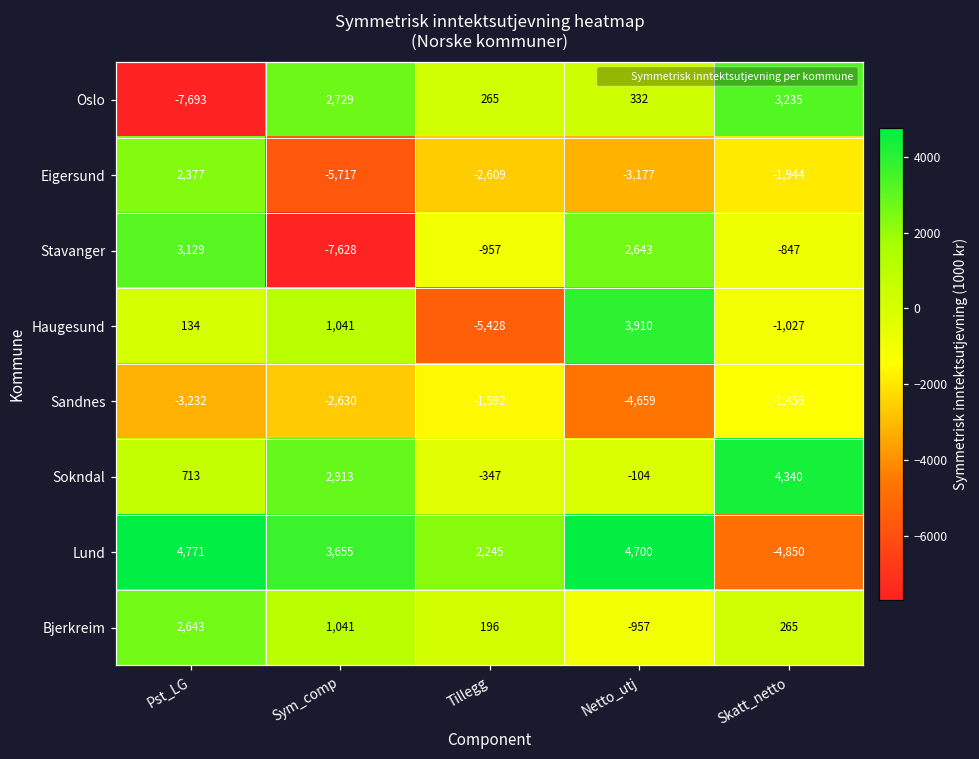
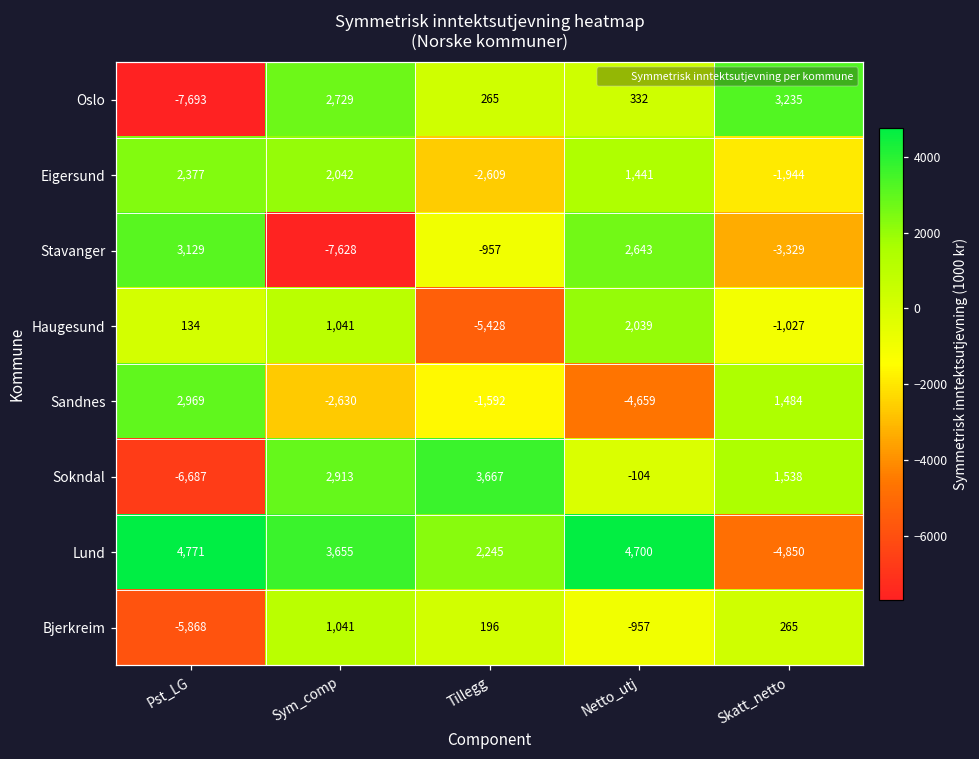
Eigersund, Sym_comp: -5,717 -> 2,042
Eigersund, Netto_utj: -3,177 -> 1,441
Stavanger, Skatt_netto: -847 -> -3,329
Haugesund, Netto_utj: 3,910 -> 2,039
Sandnes, Pst_LG: -3,232 -> 2,969
Sandnes, Skatt_netto: -1,456 -> 1,484
Sokndal, Pst_LG: 713 -> -6,687
Sokndal, Tillegg: -347 -> 3,667
Sokndal, Skatt_netto: 4,340 -> 1,538
Bjerkreim, Pst_LG: 2,643 -> -5,868
